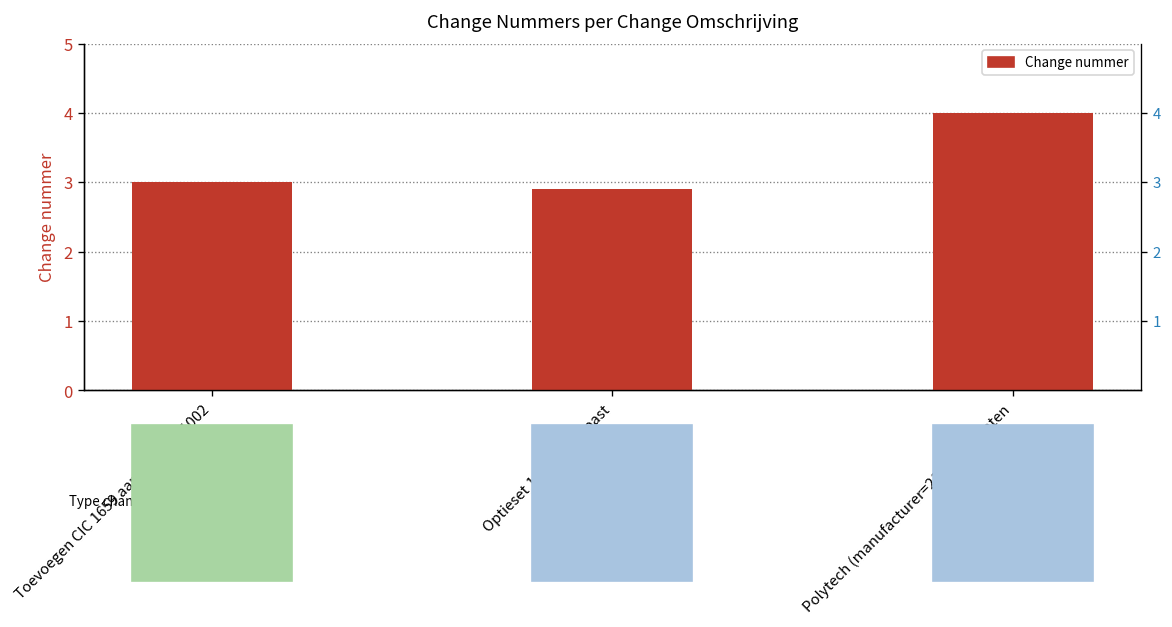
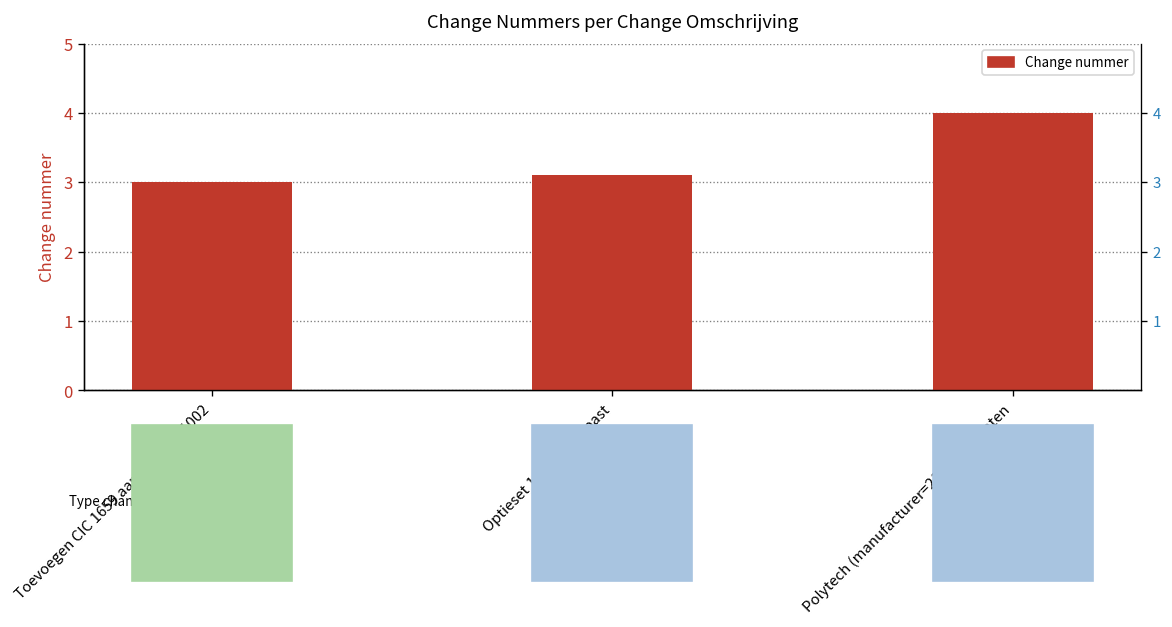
Optieset 1002 aangepast: 2.9 -> 3.1
